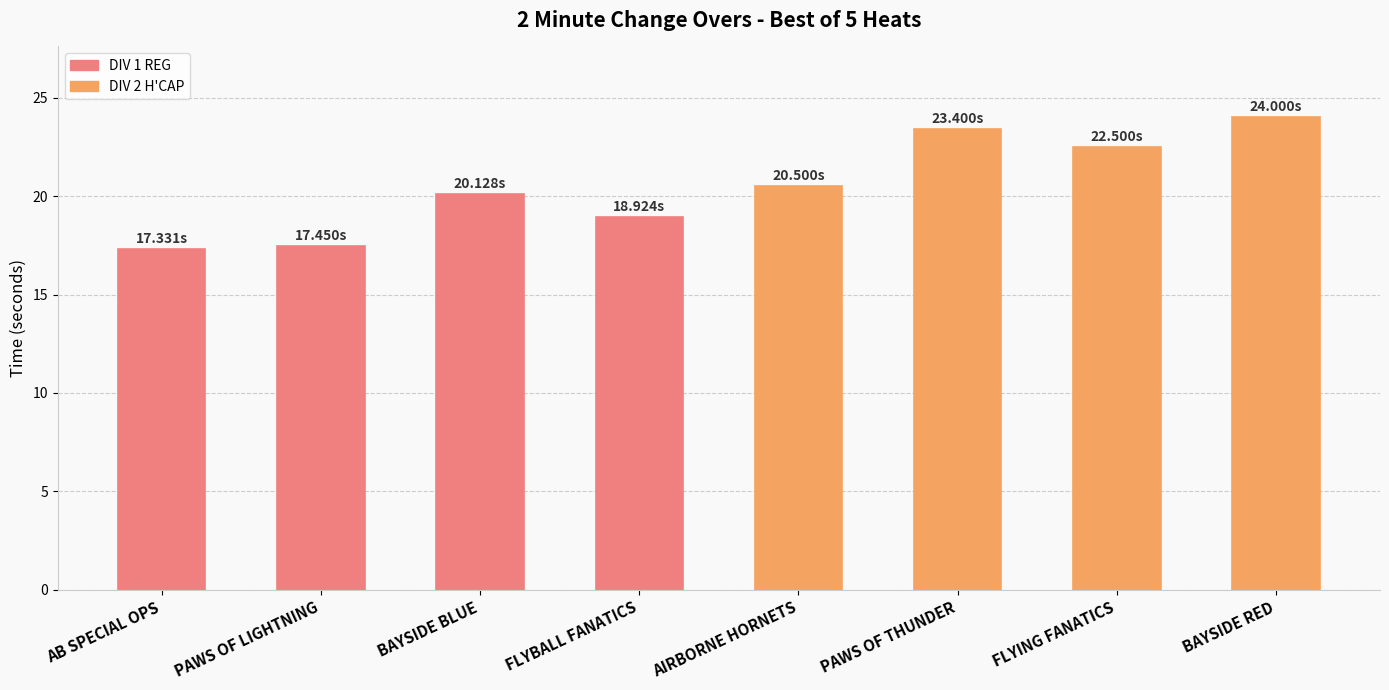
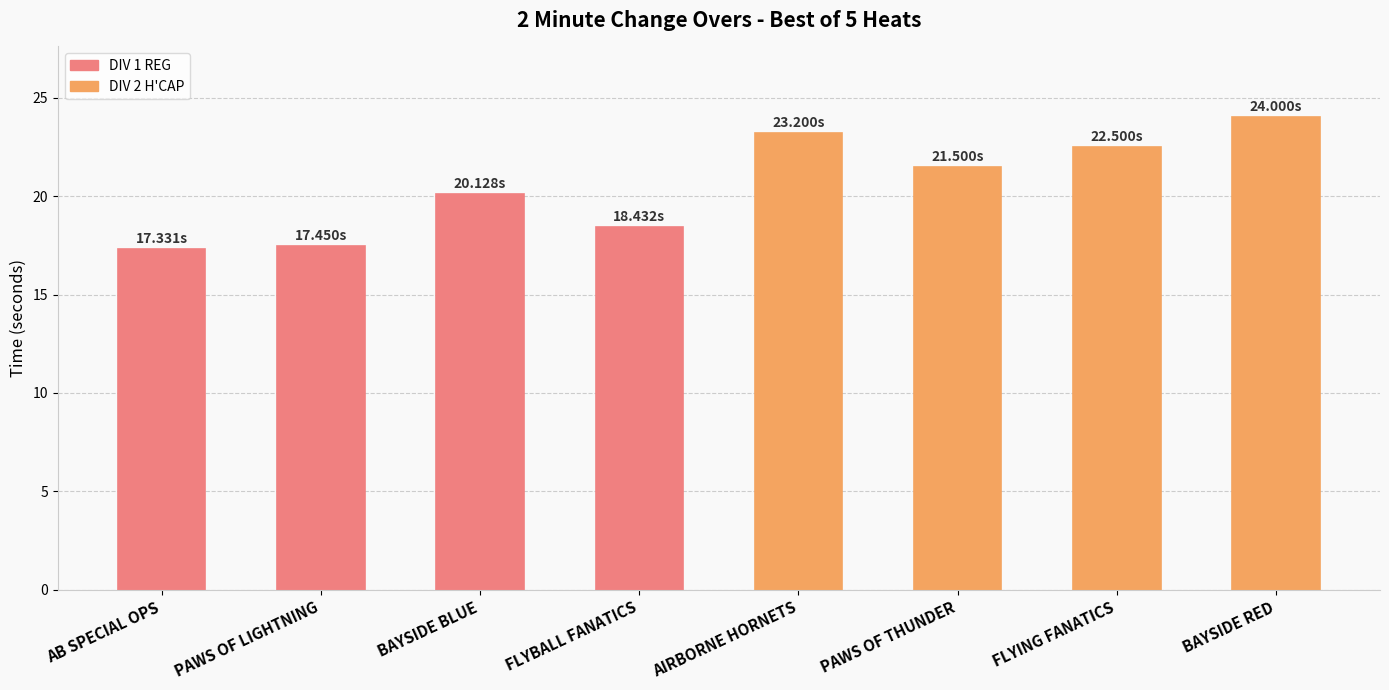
FLYBALL FANATICS: 18.924s -> 18.432s
AIRBORNE HORNETS: 20.500s -> 23.200s
PAWS OF THUNDER: 23.400s -> 21.500s
